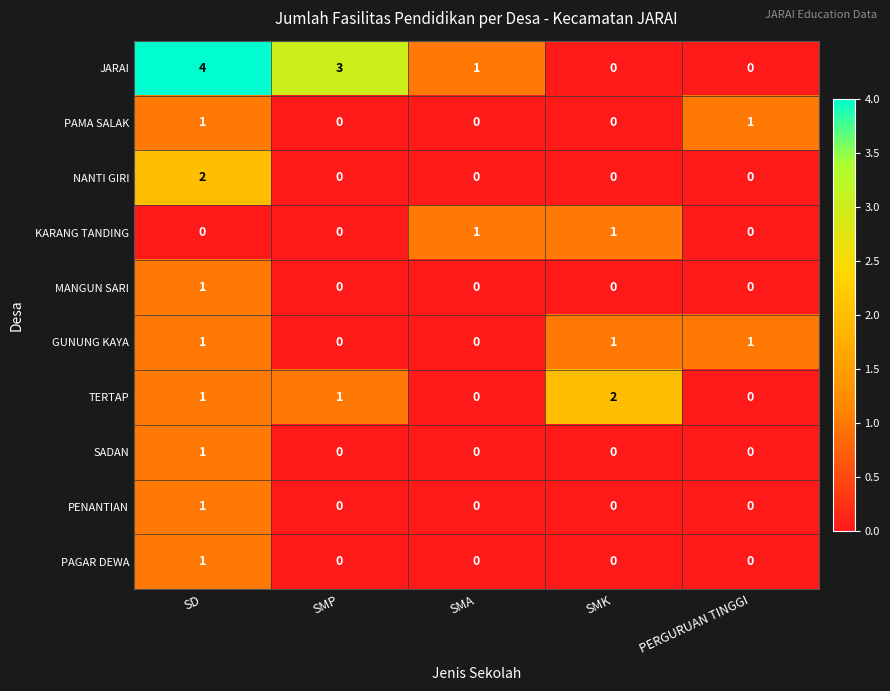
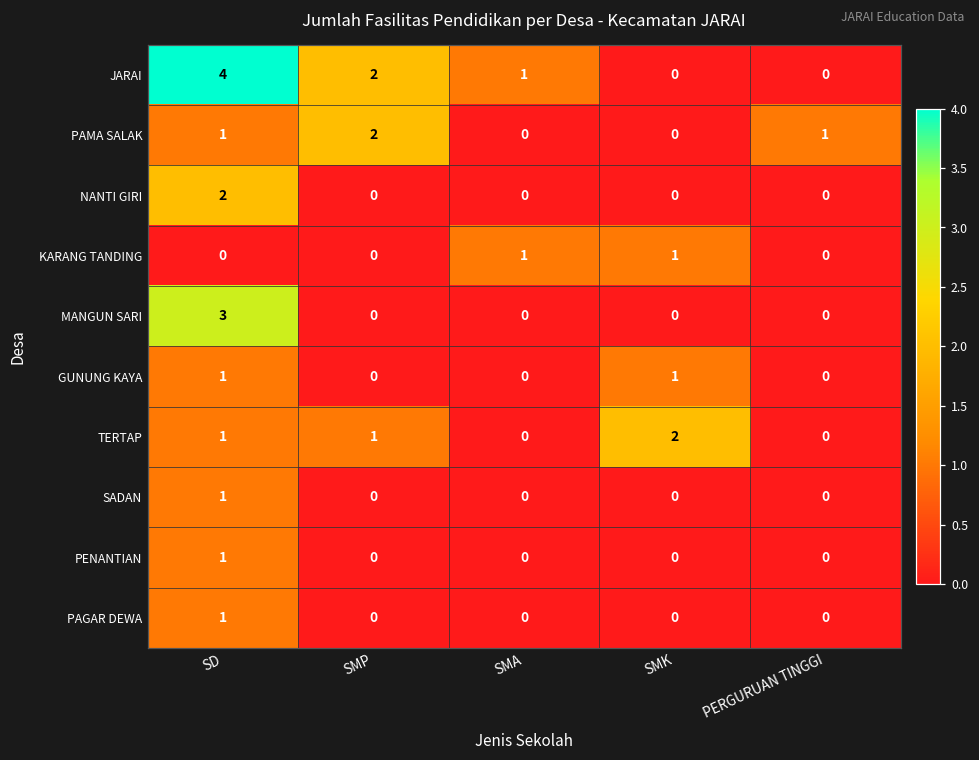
JARAI, SMP: 3 -> 2
PAMA SALAK, SMP: 0 -> 2
MANGUN SARI, SD: 1 -> 3
GUNUNG KAYA, PERGURUAN TINGGI: 1 -> 0
